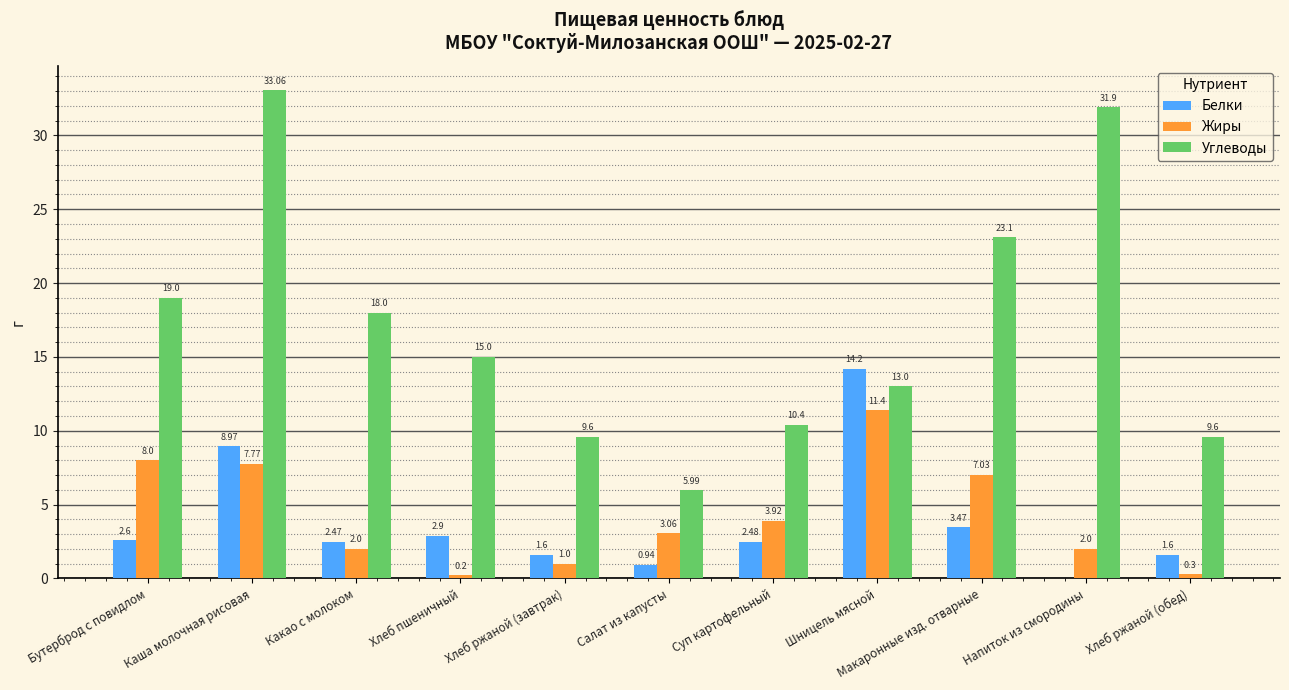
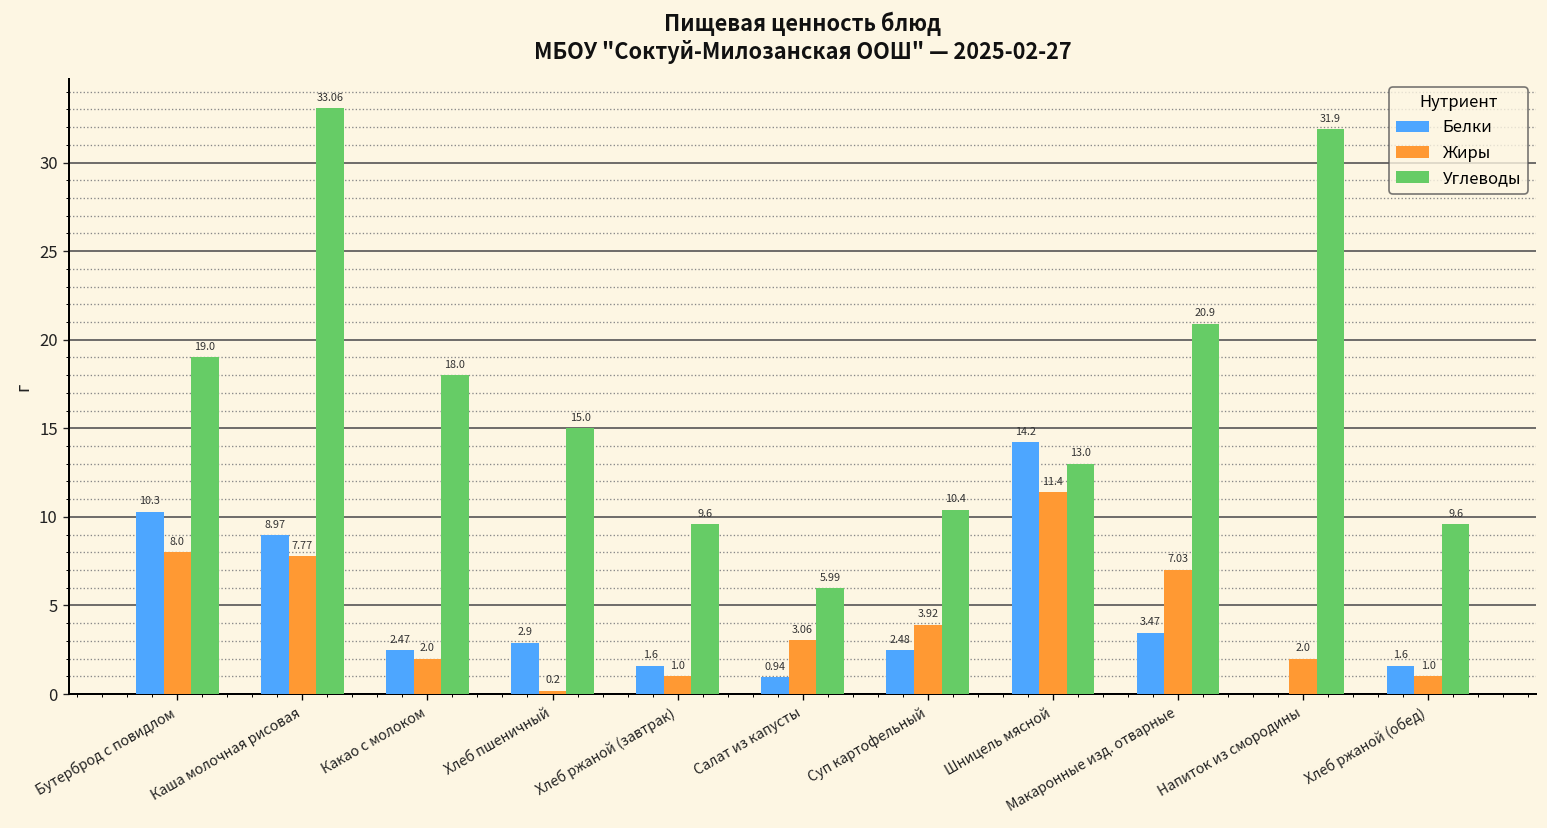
Белки, Бутерброд с повидлом: 2.6 -> 10.3
Углеводы, Макаронные изд. отварные: 23.1 -> 20.9
Жиры, Хлеб ржаной (обед): 0.3 -> 1.0
